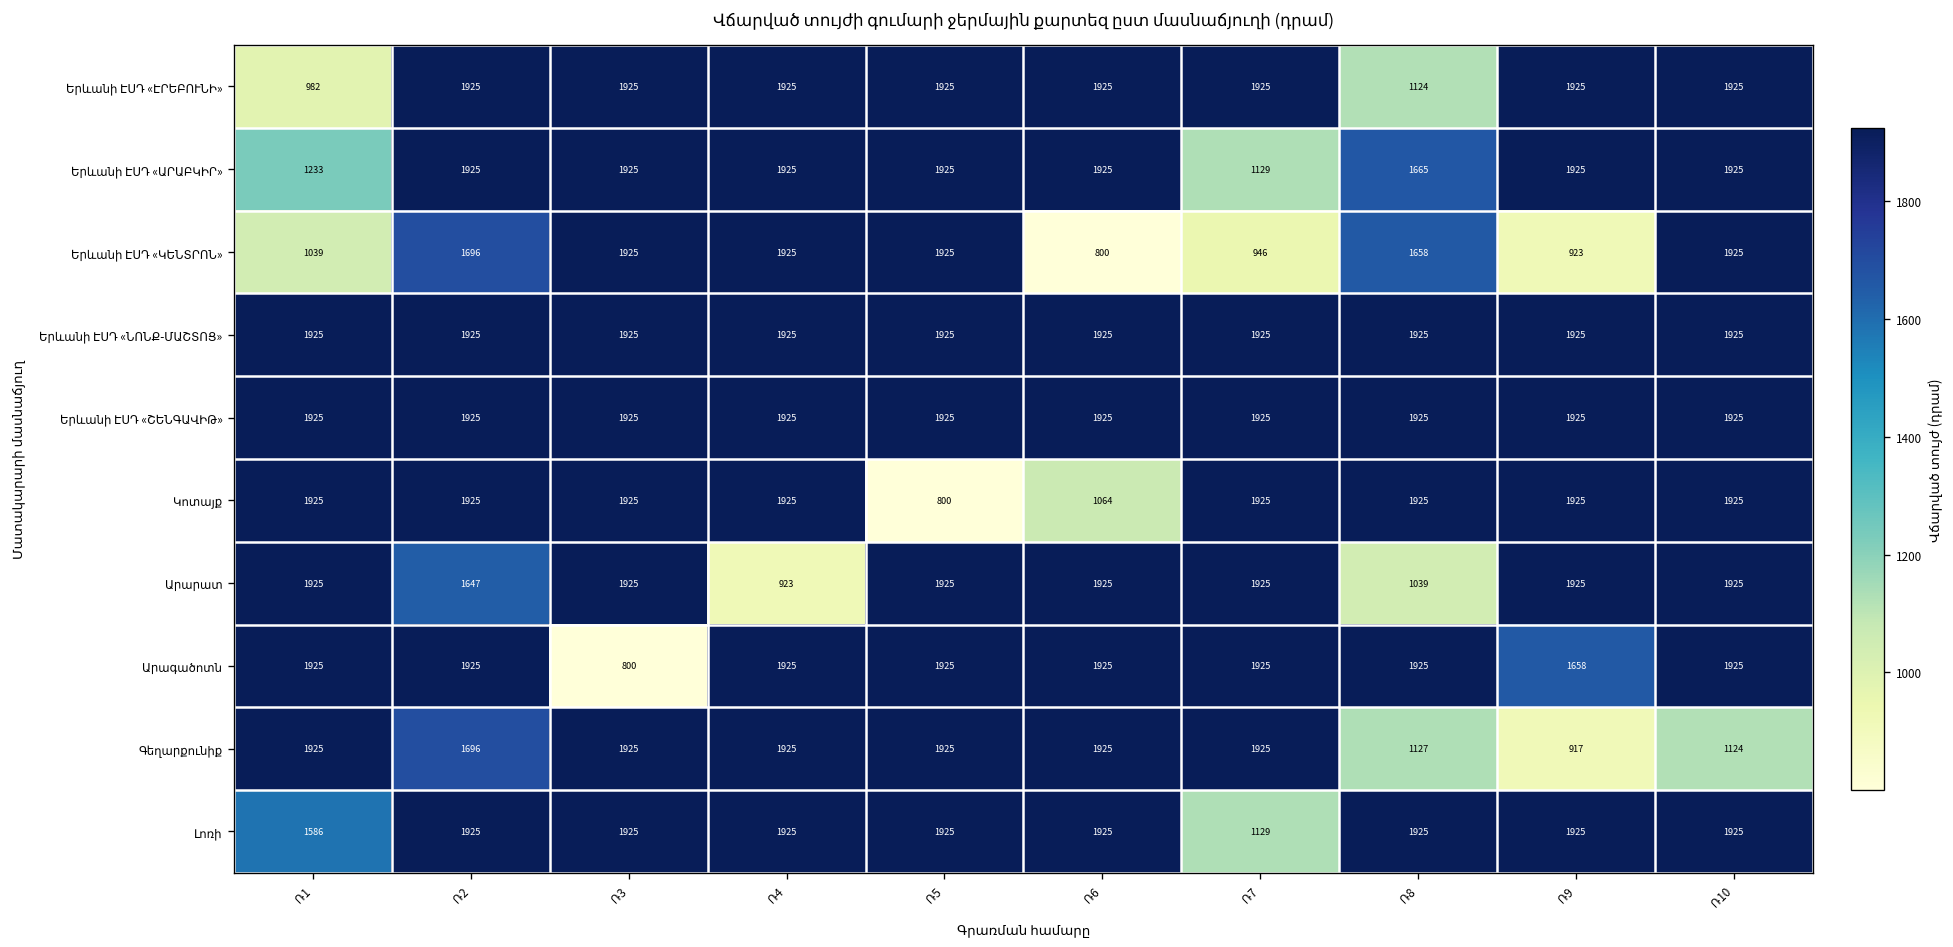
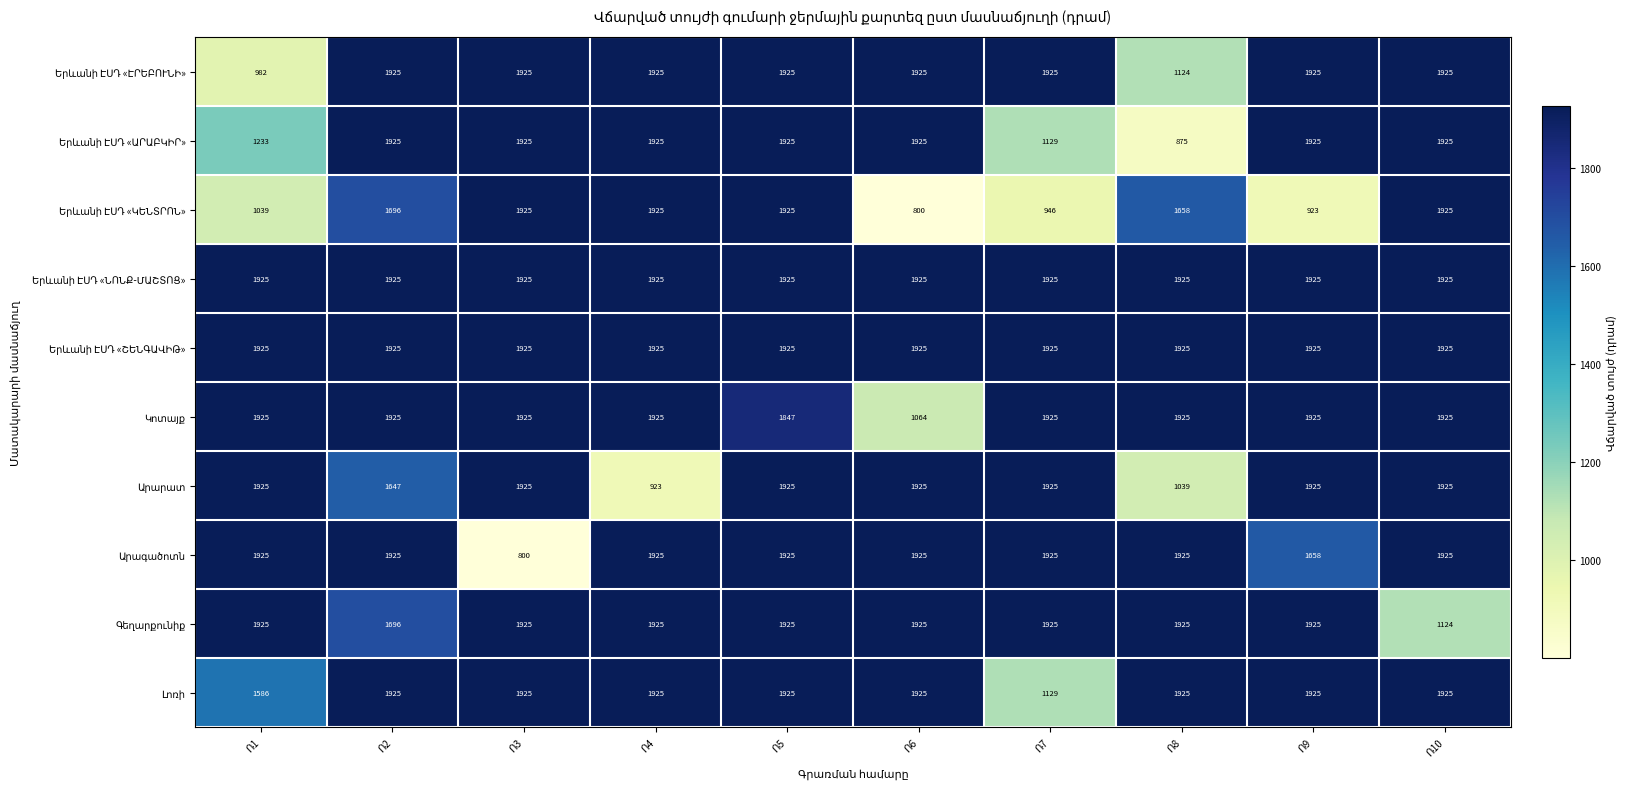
Երևանի ԷՍԴ «ԱՐԱԲԿԻՐ», Ռ8: 1665 -> 875
Կոտայք, Ռ5: 800 -> 1847
Գեղարքունիք, Ռ8: 1127 -> 1925
Գեղարքունիք, Ռ9: 917 -> 1925
